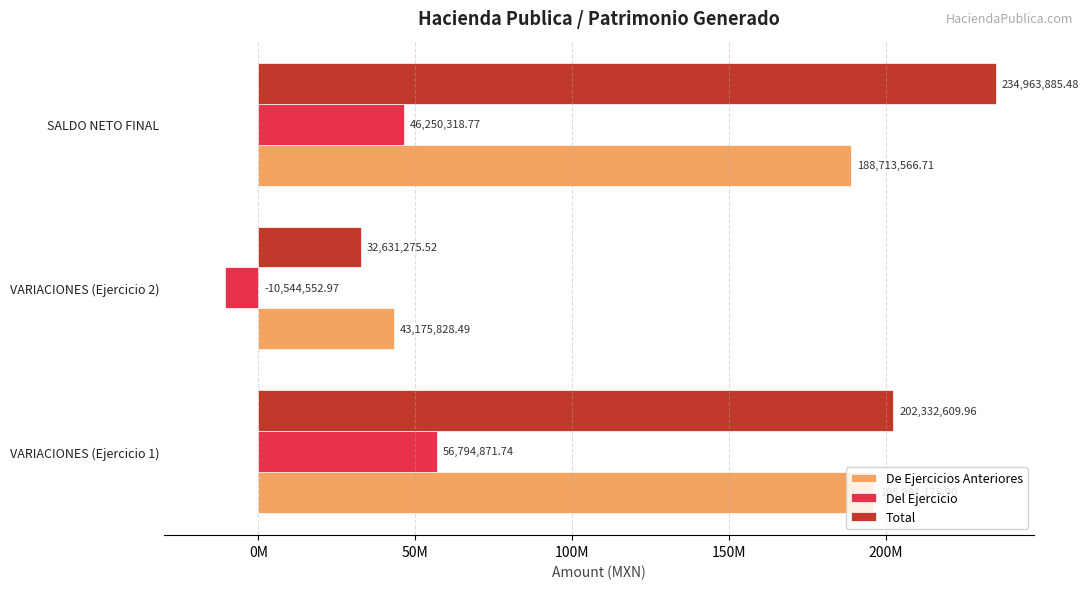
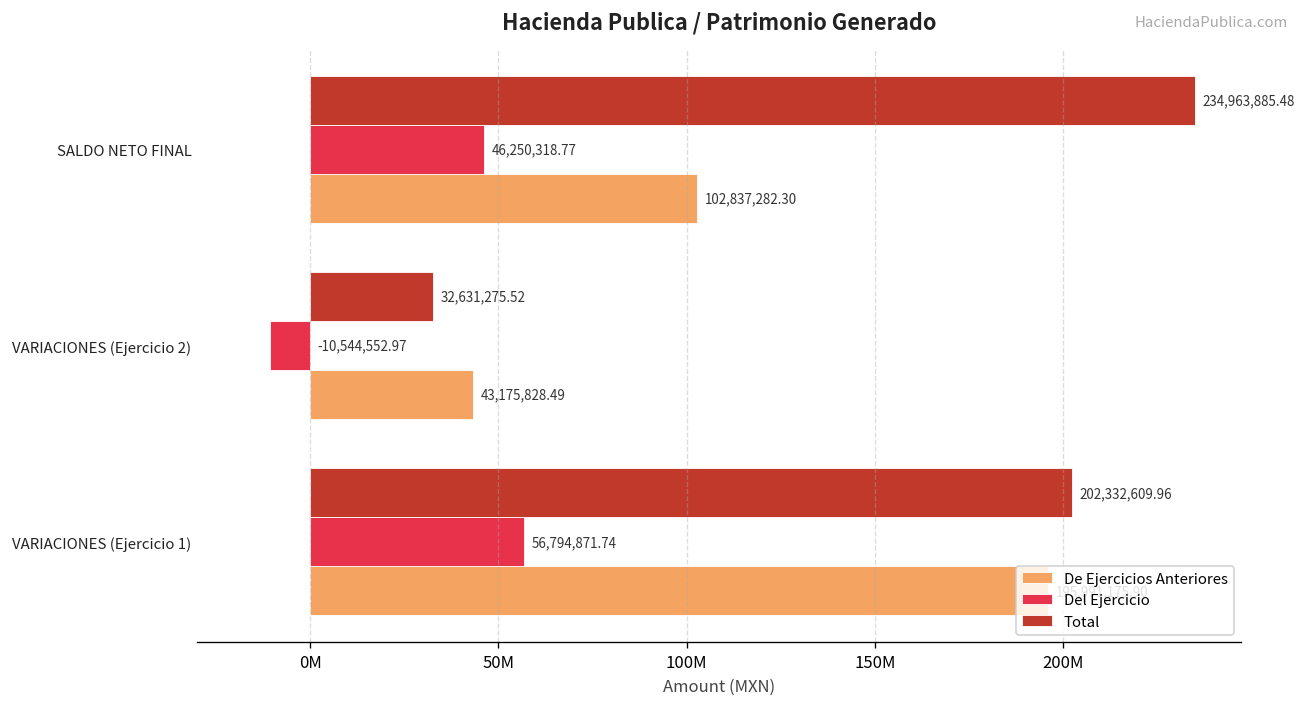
De Ejercicios Anteriores, SALDO NETO FINAL: 188,713,566.71 -> 102,837,282.30
